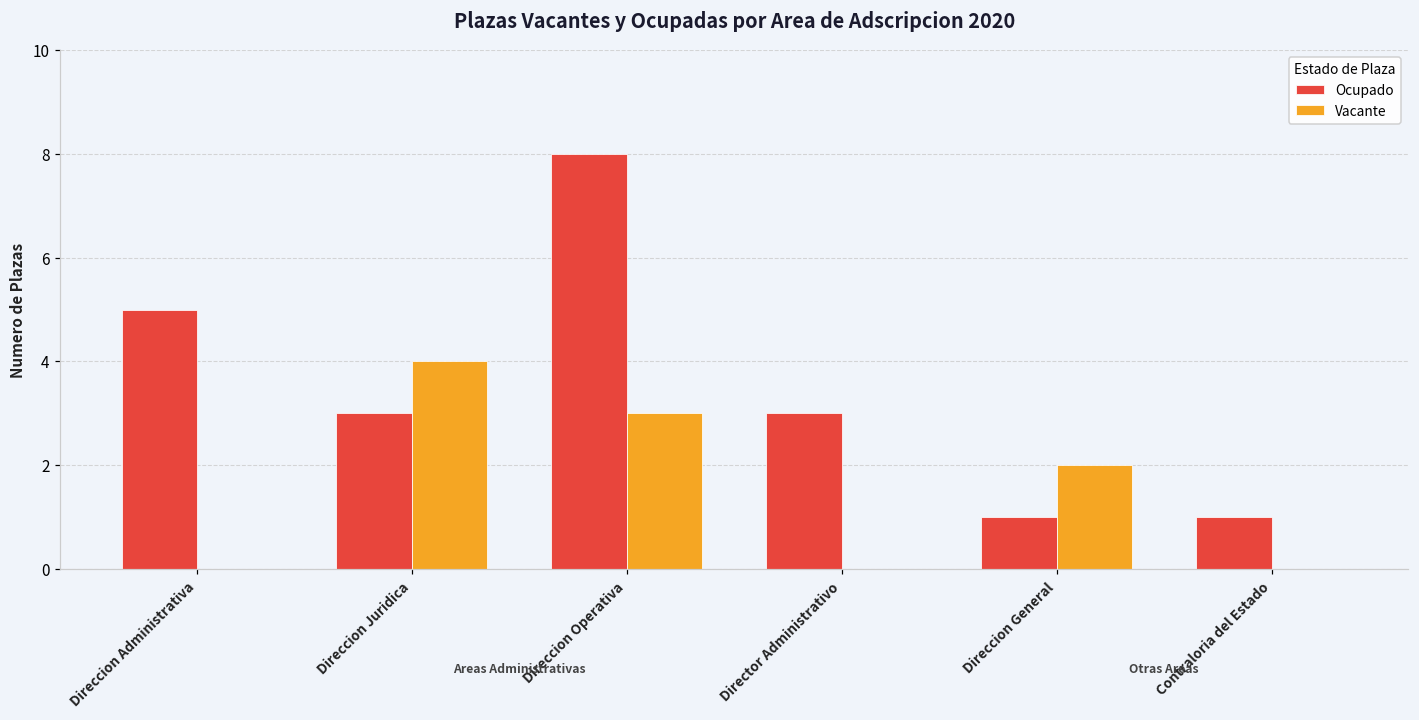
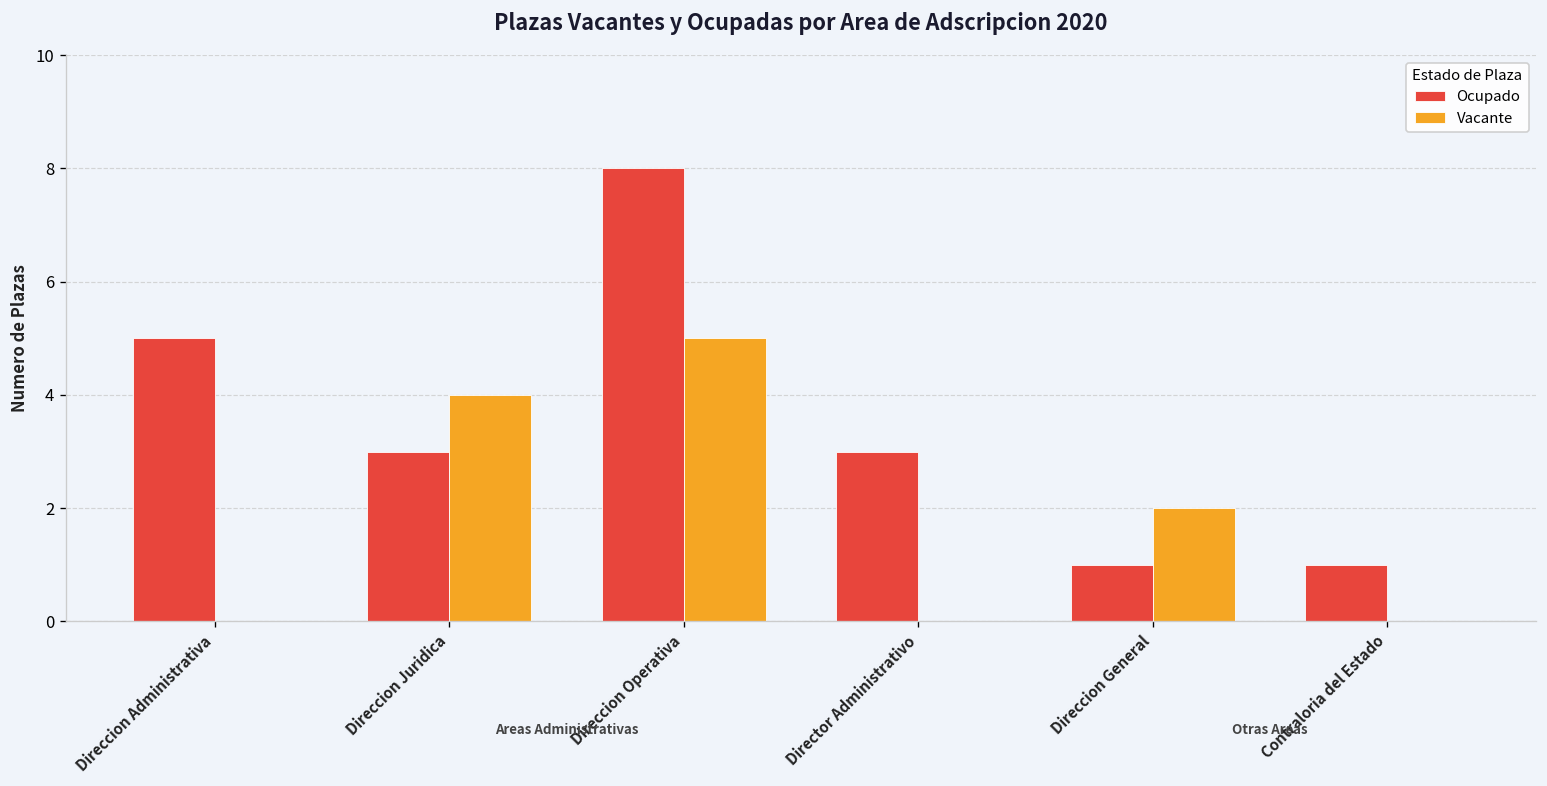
Vacante, Direccion Operativa: 3 -> 5
